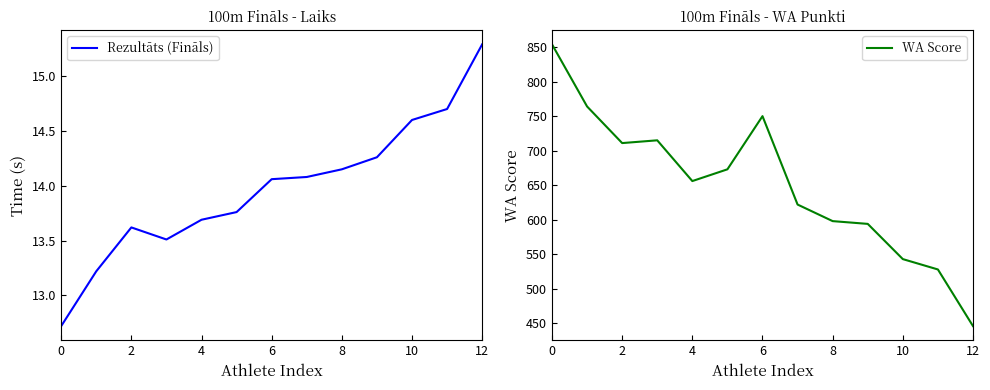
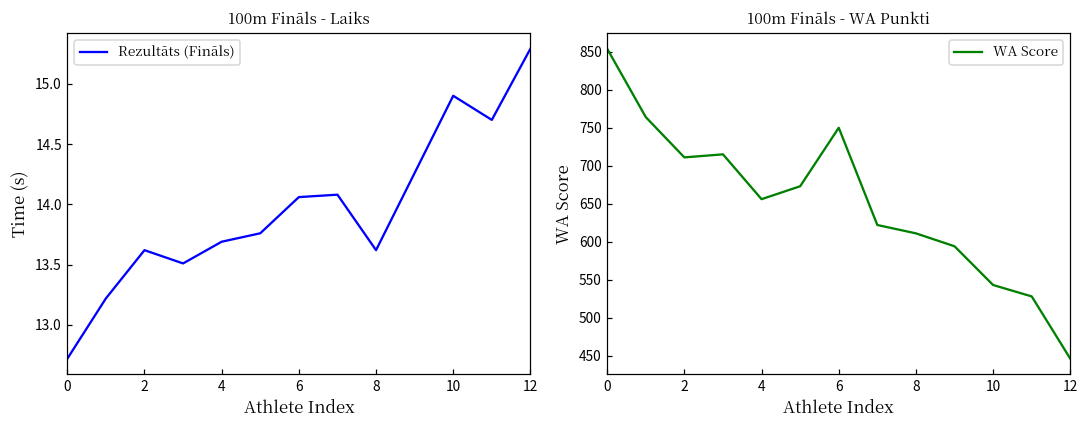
100m Fināls - Laiks, 8: 14.15 -> 13.62
100m Fināls - Laiks, 10: 14.6 -> 14.9
100m Fināls - WA Punkti, 8: 600 -> 610
